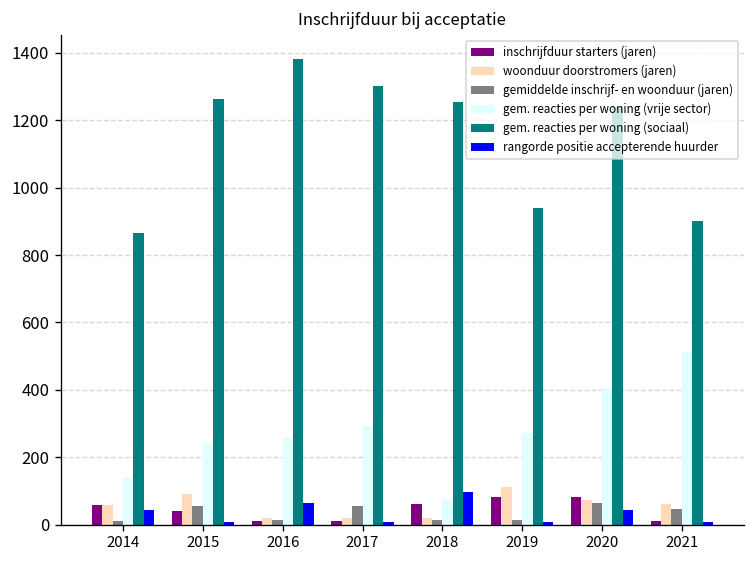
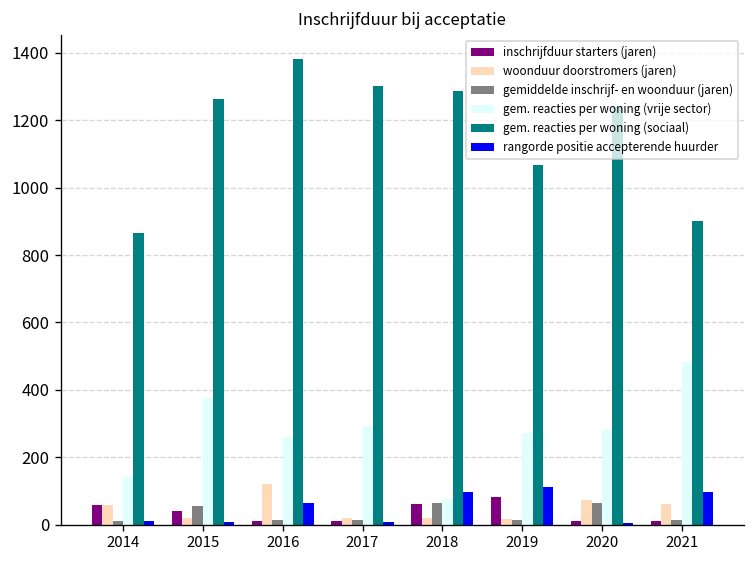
rangorde positie accepterende huurder, 2014: 40 -> 10
woonduur doorstromers (jaren), 2015: 90 -> 20
gem. reacties per woning (vrije sector), 2015: 240 -> 380
woonduur doorstromers (jaren), 2016: 20 -> 120
gemiddelde inschrijf- en woonduur (jaren), 2017: 60 -> 20
gemiddelde inschrijf- en woonduur (jaren), 2018: 10 -> 60
gem. reacties per woning (sociaal), 2018: 1260 -> 1290
woonduur doorstromers (jaren), 2019: 110 -> 20
gem. reacties per woning (sociaal), 2019: 940 -> 1070
rangorde positie accepterende huurder, 2019: 10 -> 110
inschrijfduur starters (jaren), 2020: 80 -> 10
gem. reacties per woning (vrije sector), 2020: 410 -> 280
rangorde positie accepterende huurder, 2020: 40 -> 10
gemiddelde inschrijf- en woonduur (jaren), 2021: 50 -> 10
gem. reacties per woning (vrije sector), 2021: 510 -> 480
rangorde positie accepterende huurder, 2021: 10 -> 100
